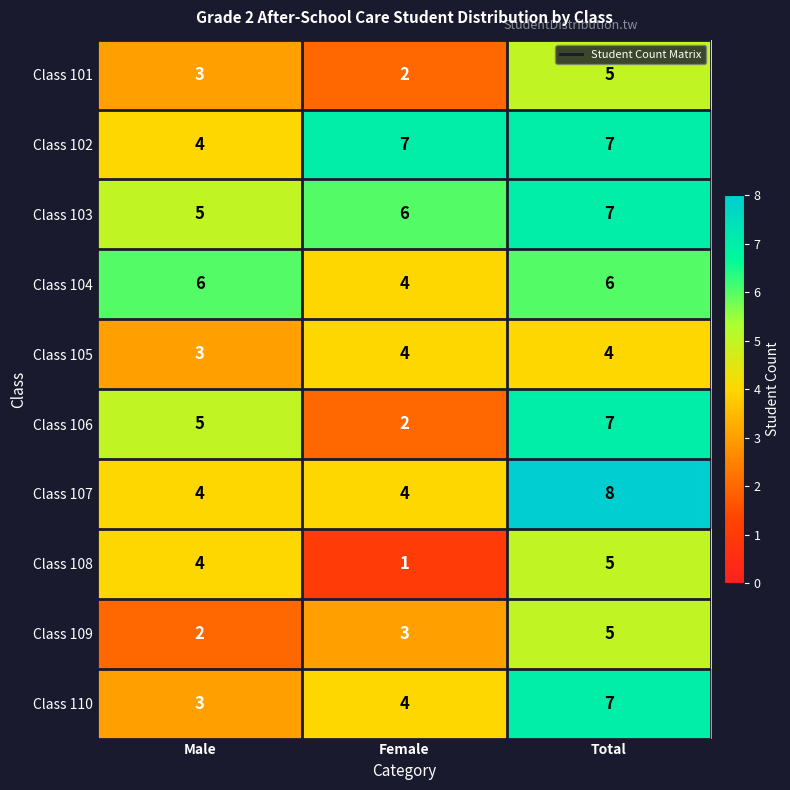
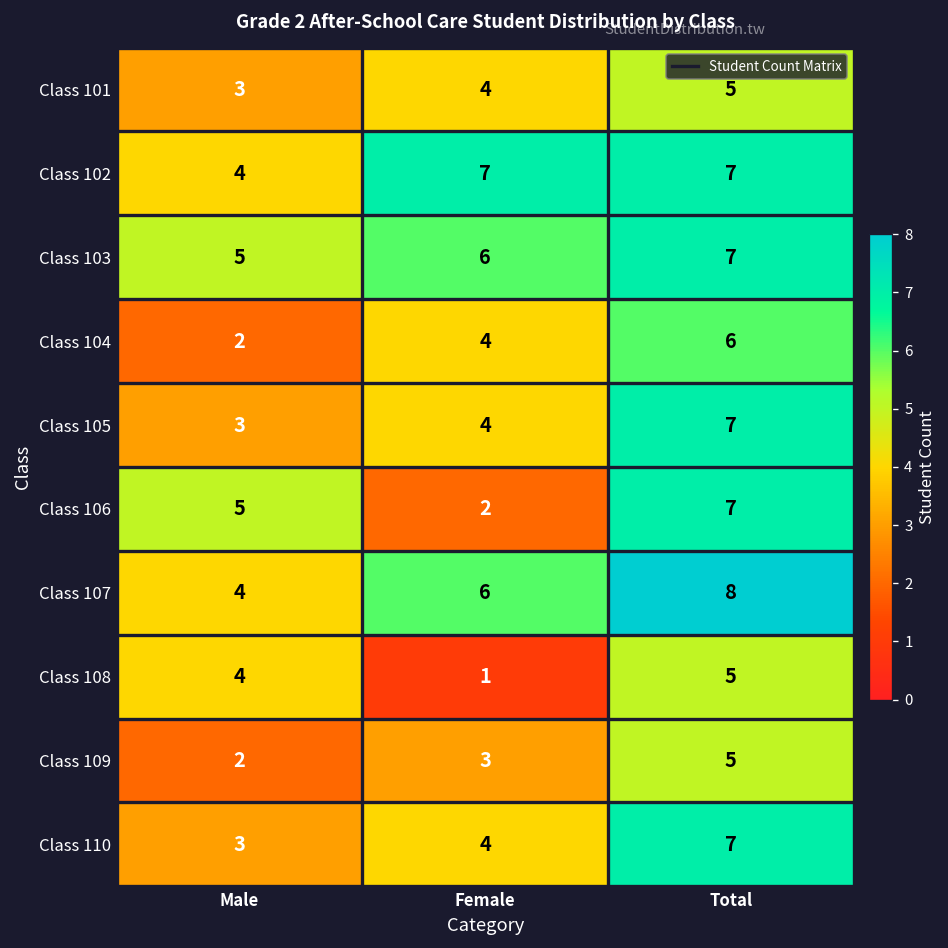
Class 101, Female: 2 -> 4
Class 104, Male: 6 -> 2
Class 105, Total: 4 -> 7
Class 107, Female: 4 -> 6
